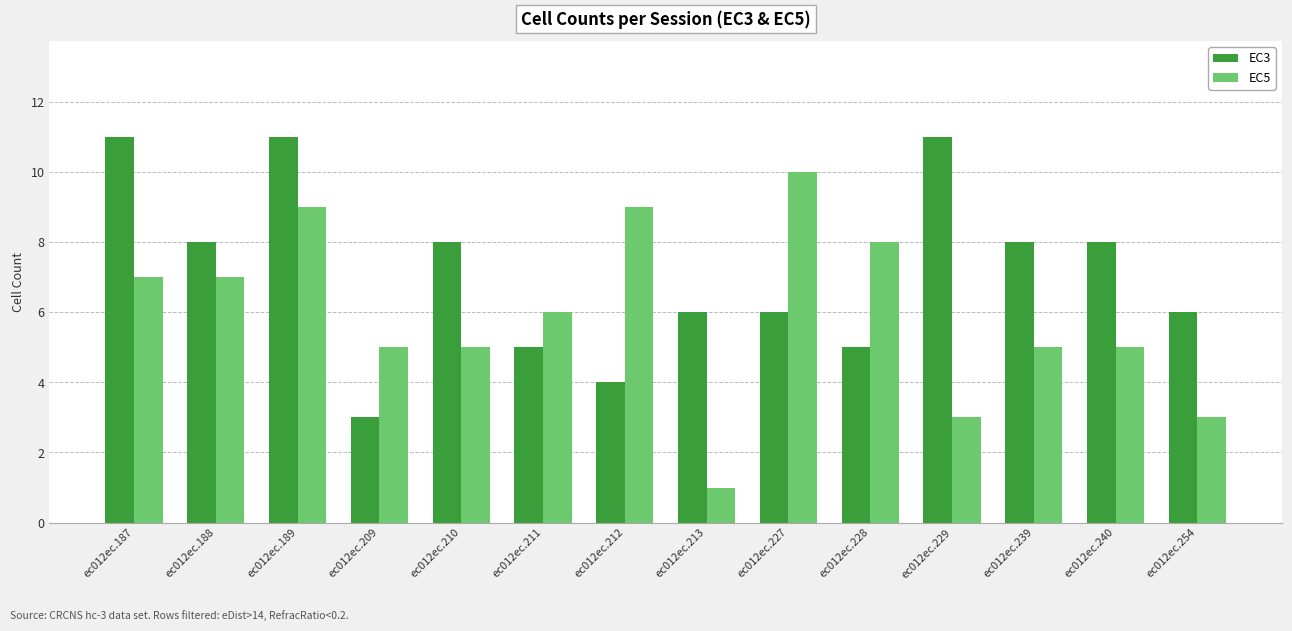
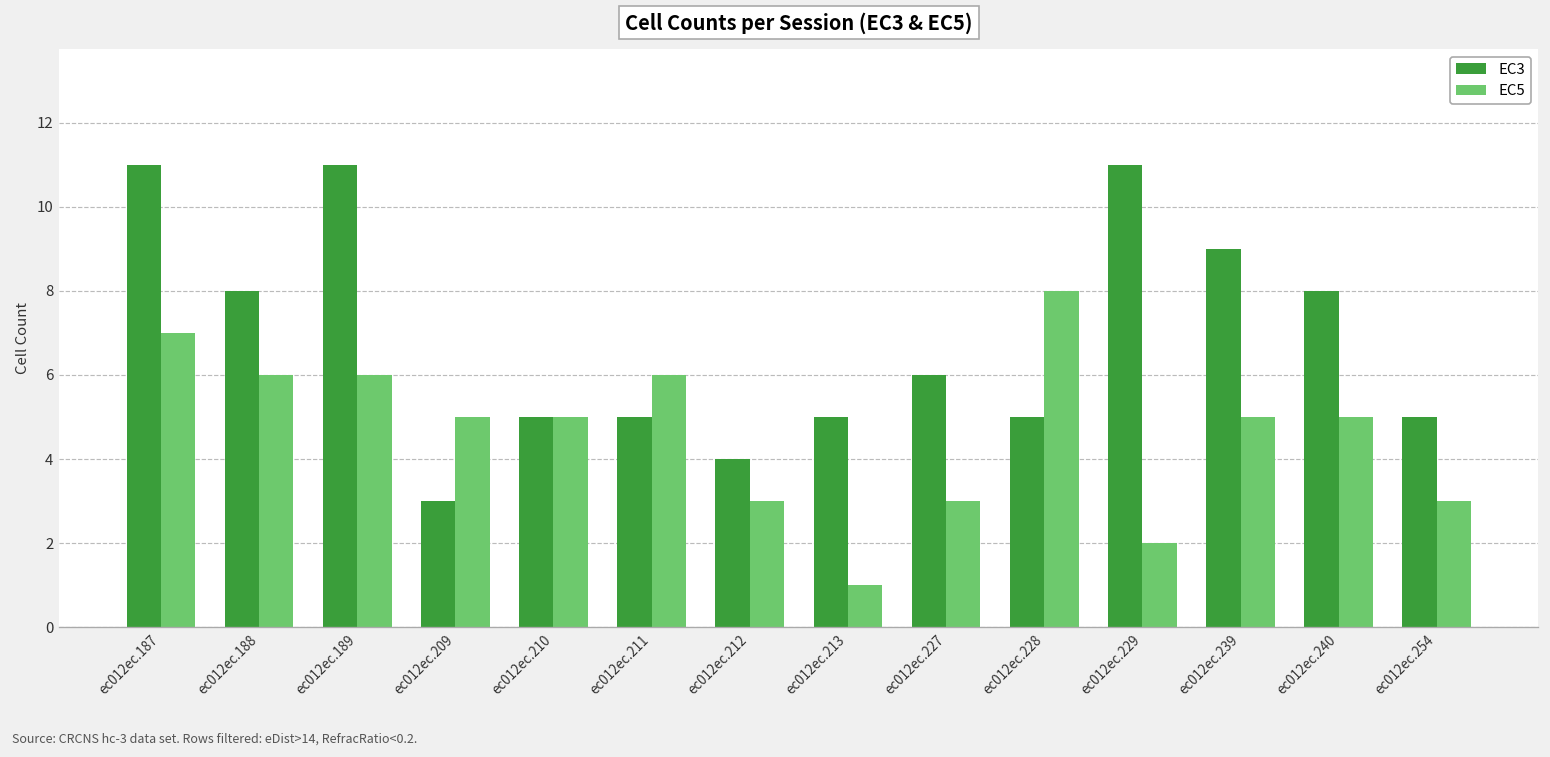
EC5, ec012ec.188: 7 -> 6
EC5, ec012ec.189: 9 -> 6
EC3, ec012ec.210: 8 -> 5
EC5, ec012ec.212: 9 -> 3
EC3, ec012ec.213: 6 -> 5
EC5, ec012ec.227: 10 -> 3
EC5, ec012ec.229: 3 -> 2
EC3, ec012ec.239: 8 -> 9
EC3, ec012ec.254: 6 -> 5
